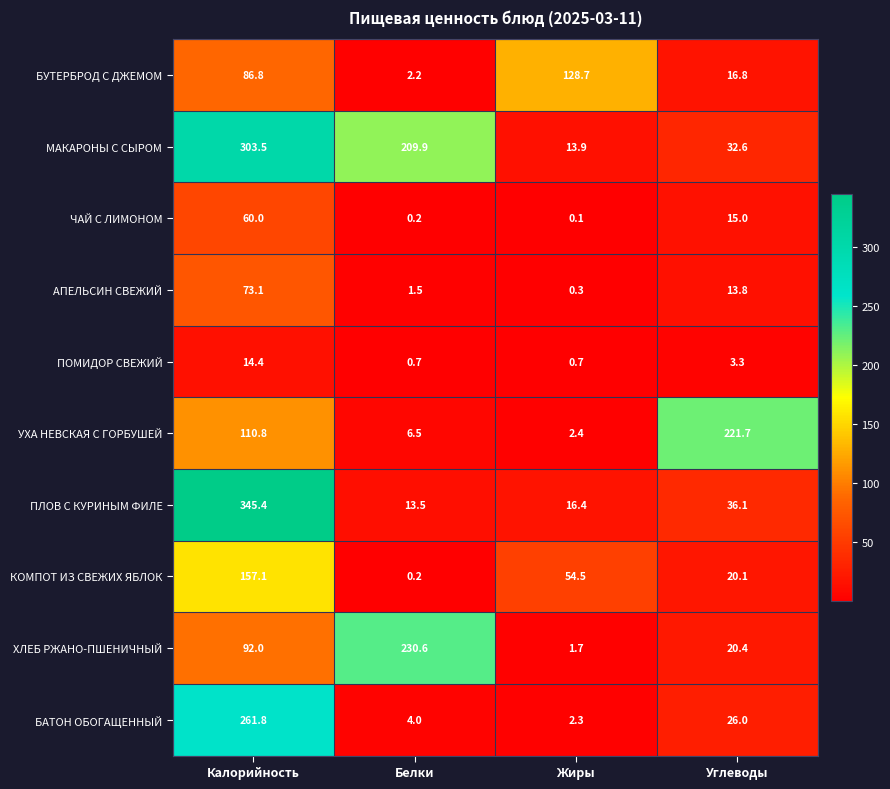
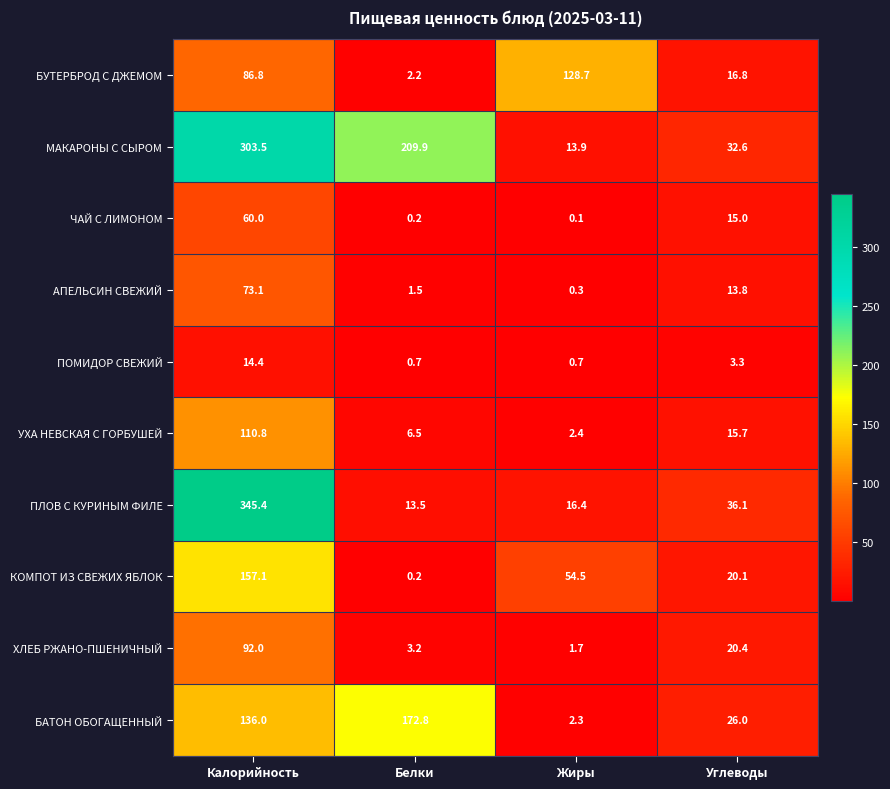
УХА НЕВСКАЯ С ГОРБУШЕЙ, Углеводы: 221.7 -> 15.7
ХЛЕБ РЖАНО-ПШЕНИЧНЫЙ, Белки: 230.6 -> 3.2
БАТОН ОБОГАЩЕННЫЙ, Калорийность: 261.8 -> 136.0
БАТОН ОБОГАЩЕННЫЙ, Белки: 4.0 -> 172.8
